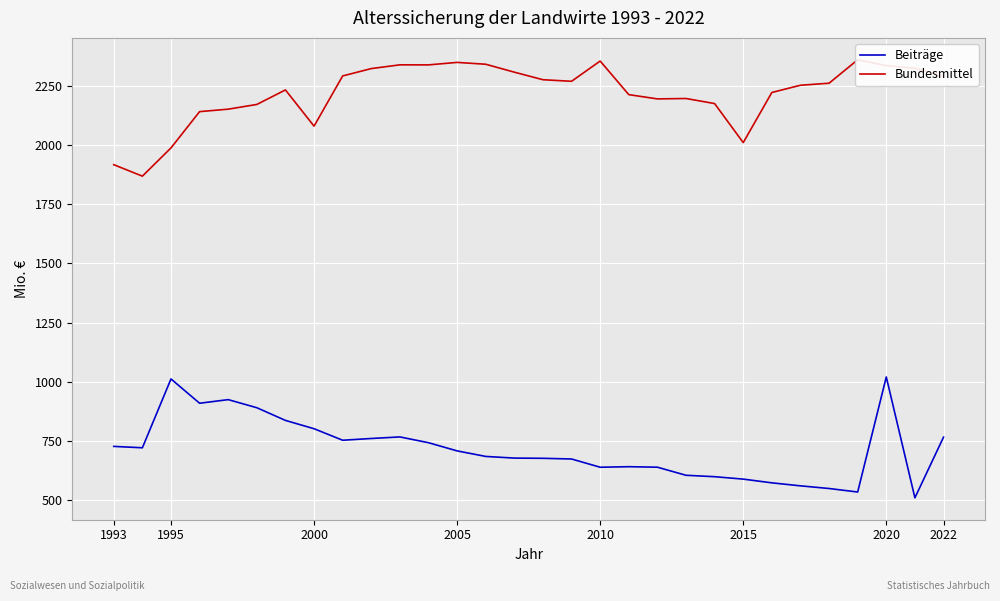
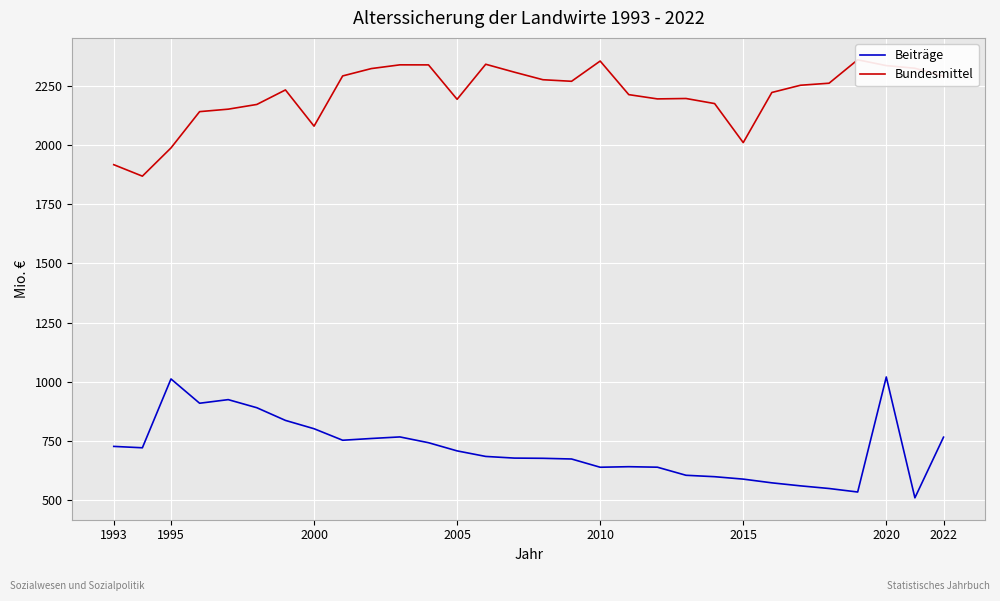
Bundesmittel, 2005: 2350 -> 2190
